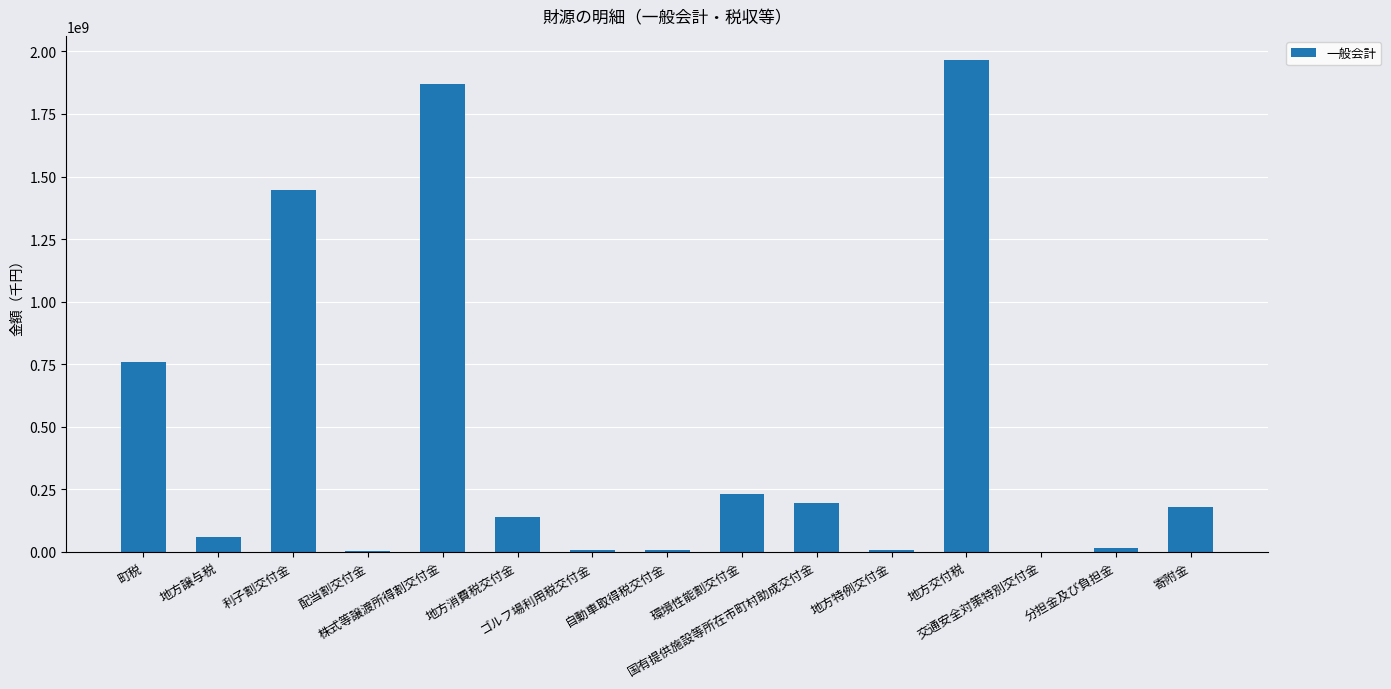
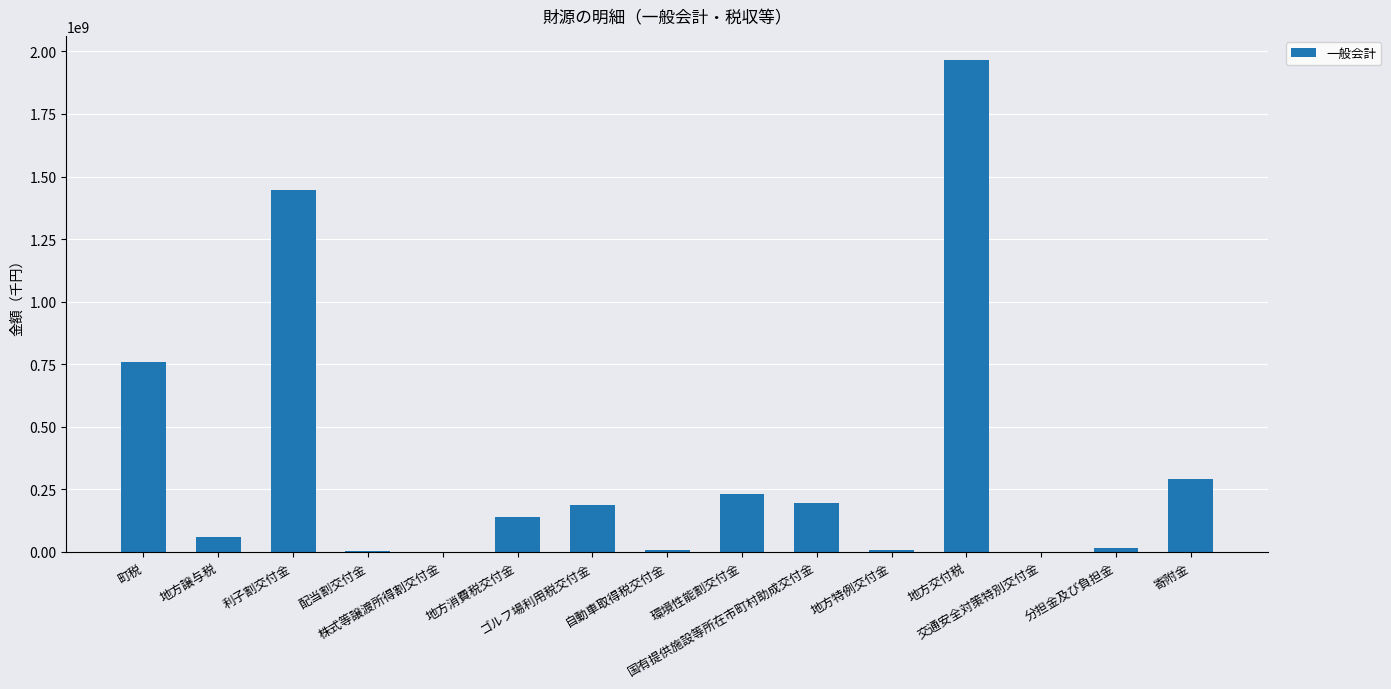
株式等譲渡所得割交付金: 1870000000 -> 0
ゴルフ場利用税交付金: 10000000 -> 190000000
寄附金: 180000000 -> 290000000
